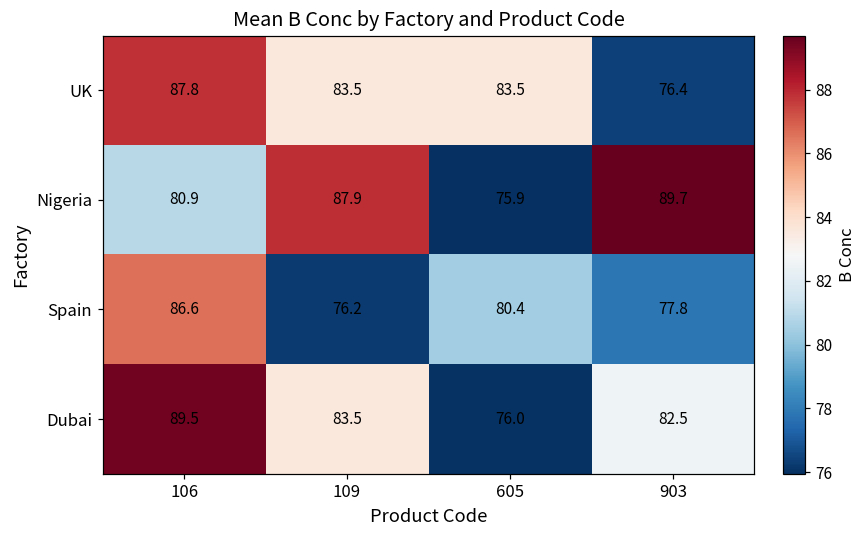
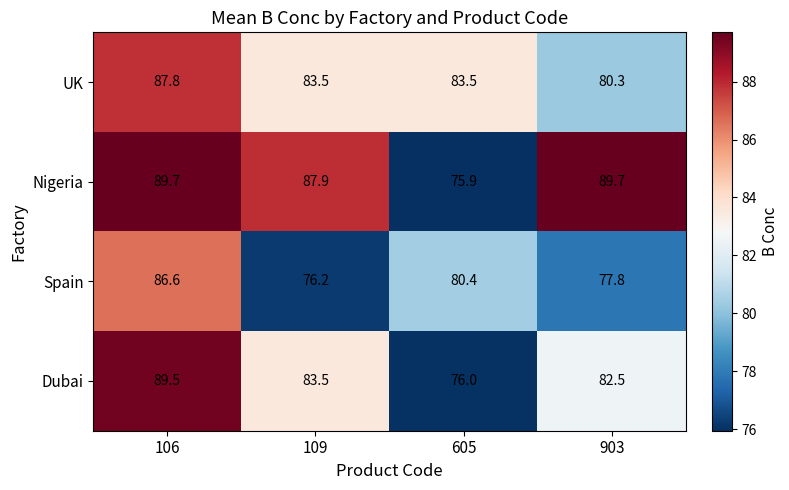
UK, 903: 76.4 -> 80.3
Nigeria, 106: 80.9 -> 89.7
